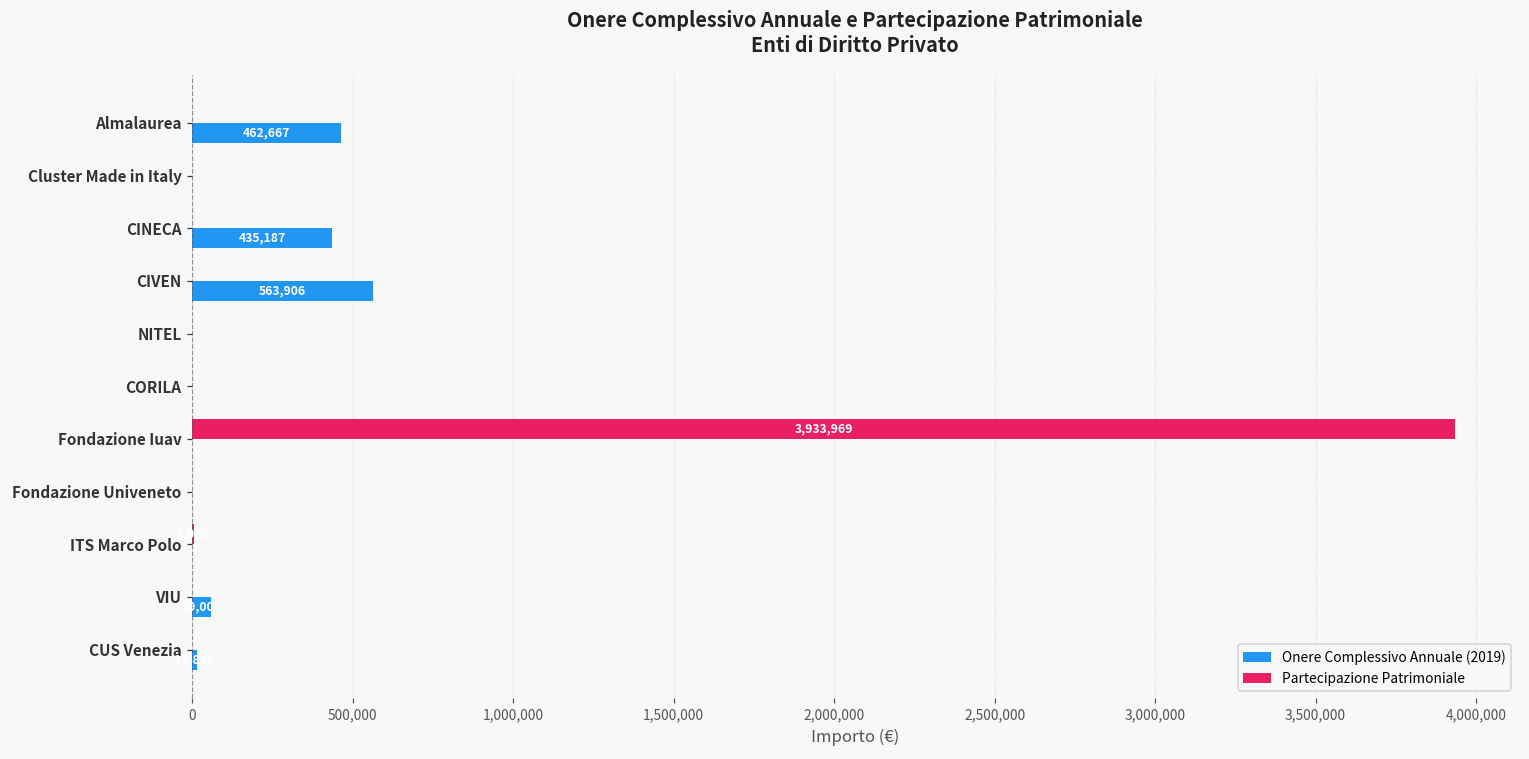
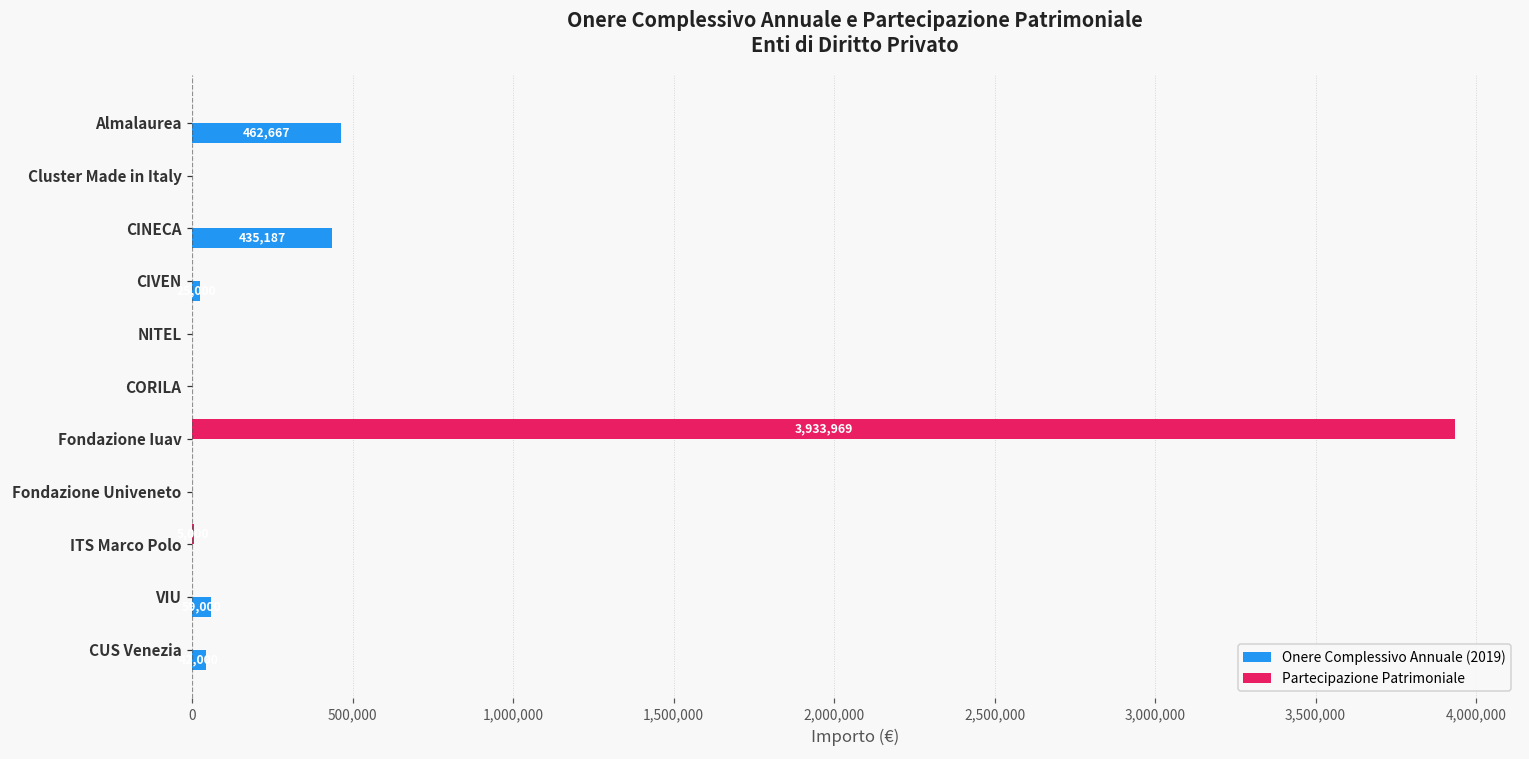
Onere Complessivo Annuale (2019), CIVEN: 560,000 -> 30,000
Onere Complessivo Annuale (2019), CUS Venezia: 10,000 -> 40,000
